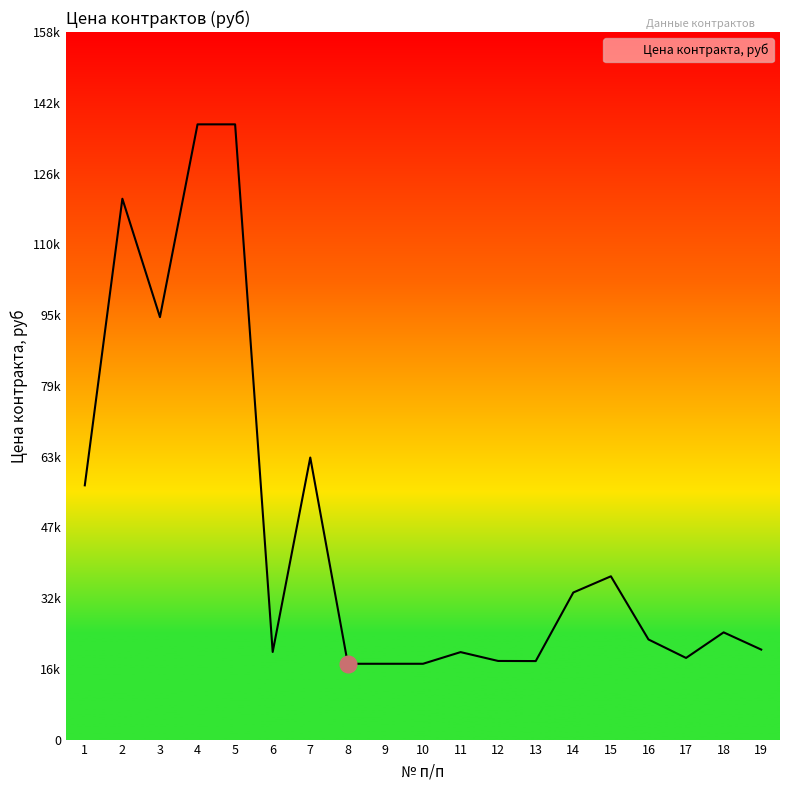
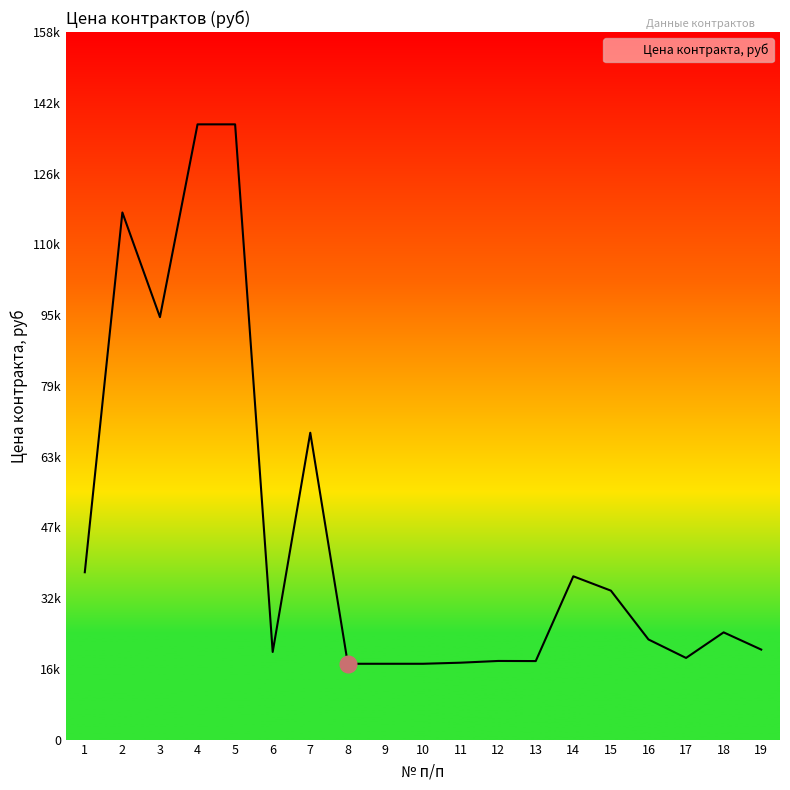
Цена контракта, руб, 1: 57000 -> 37000
Цена контракта, руб, 2: 121000 -> 118000
Цена контракта, руб, 7: 63000 -> 68000
Цена контракта, руб, 11: 20000 -> 17000
Цена контракта, руб, 14: 33000 -> 36000
Цена контракта, руб, 15: 36000 -> 33000
